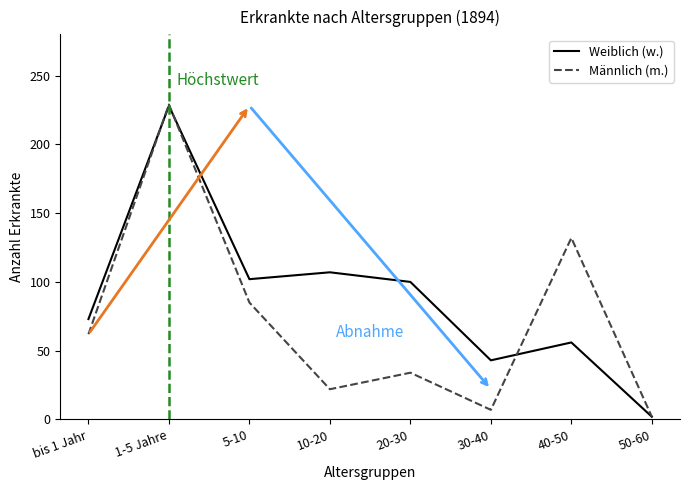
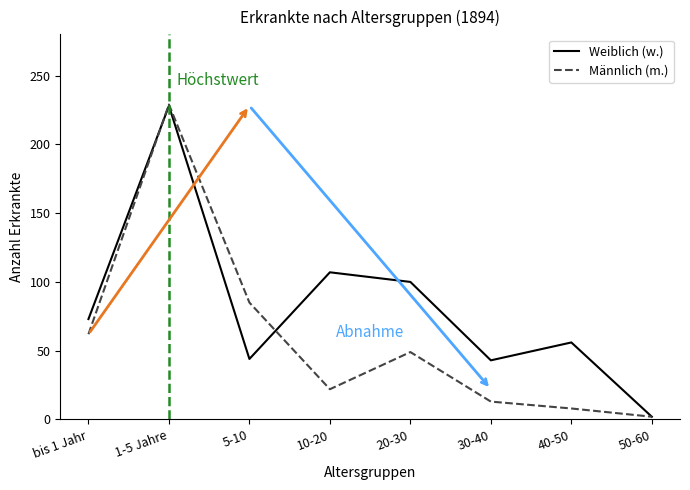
Weiblich (w.), 5-10: 102 -> 44
Männlich (m.), 20-30: 34 -> 49
Männlich (m.), 30-40: 7 -> 13
Männlich (m.), 40-50: 132 -> 8
